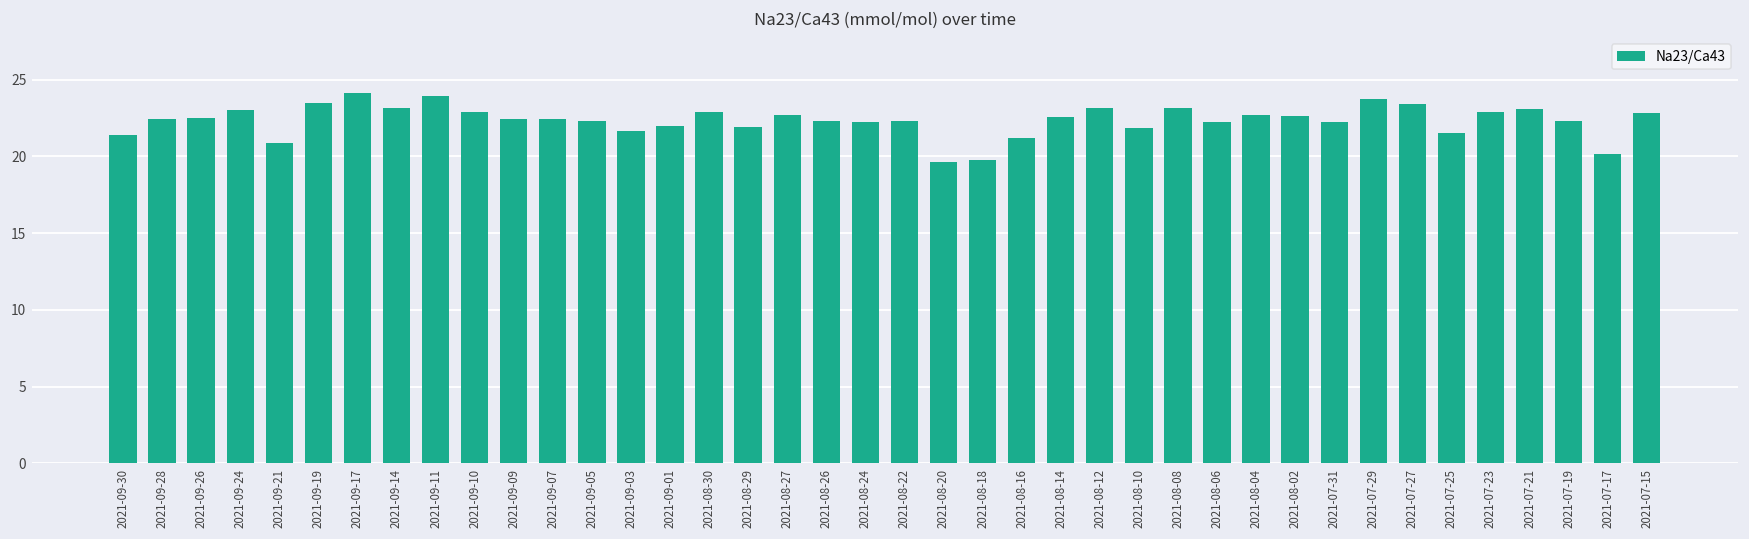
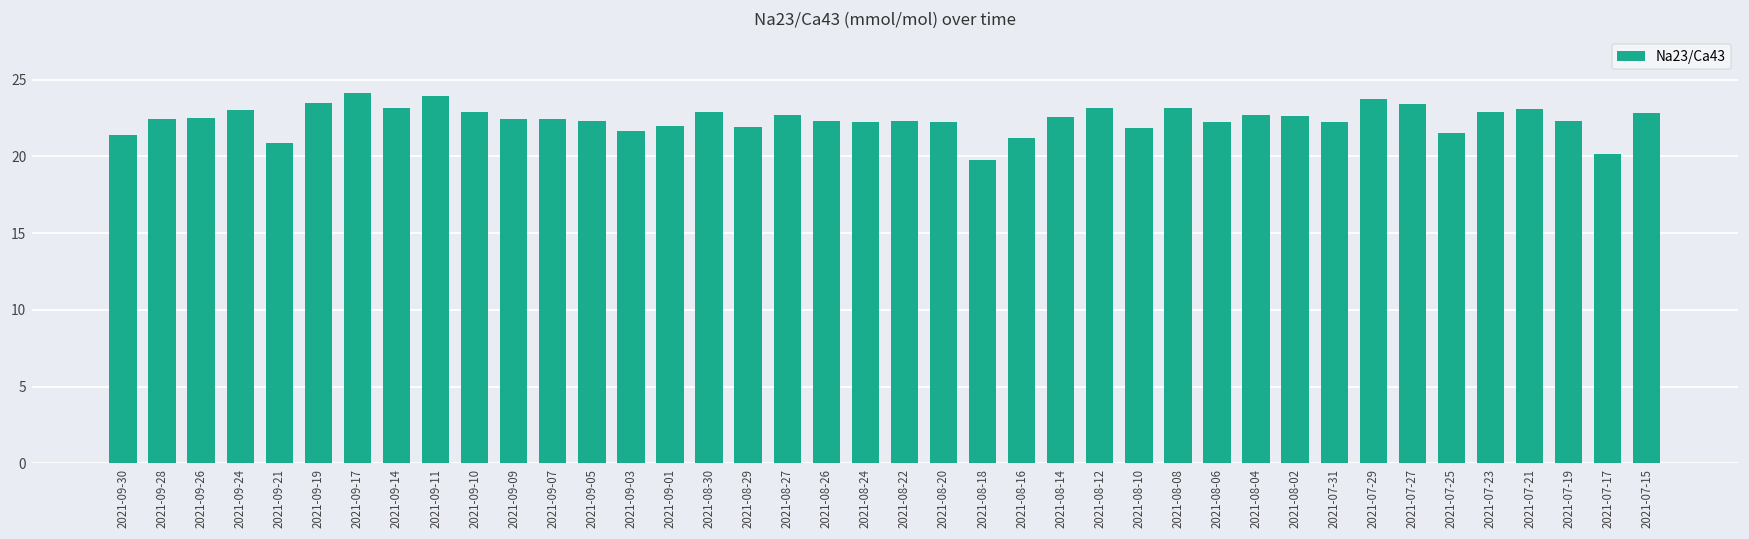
2021-08-20: 19.7 -> 22.3
